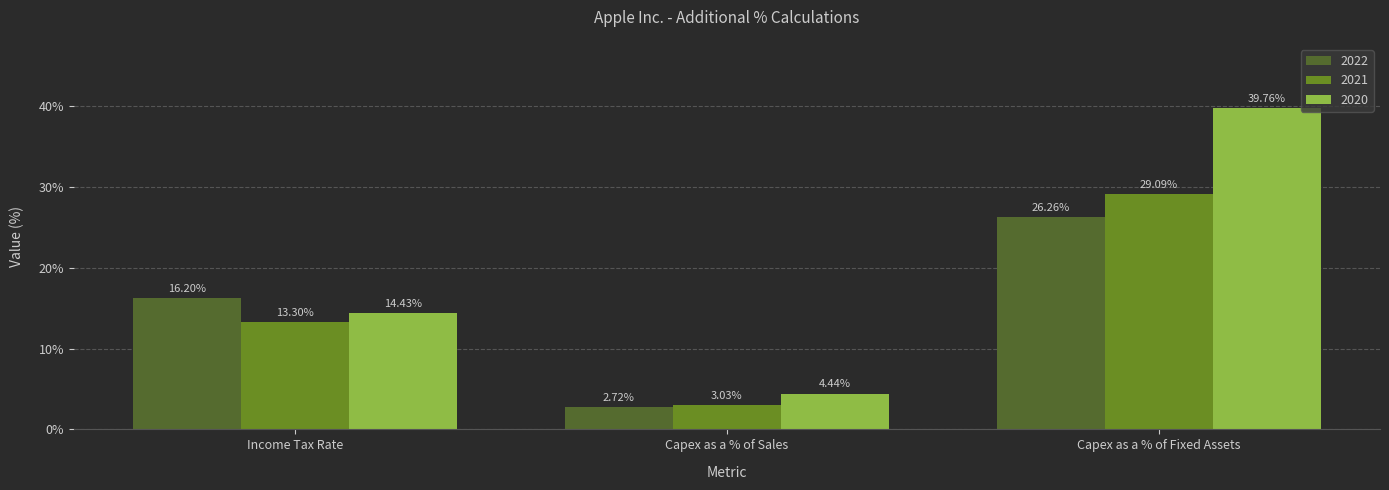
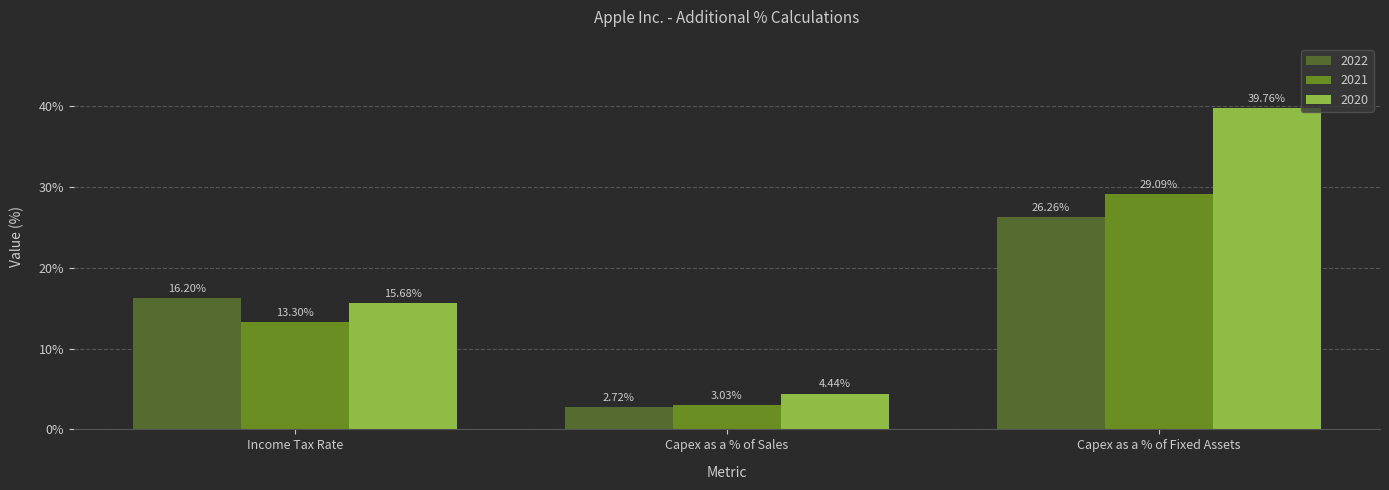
2020, Income Tax Rate: 14.43% -> 15.68%
